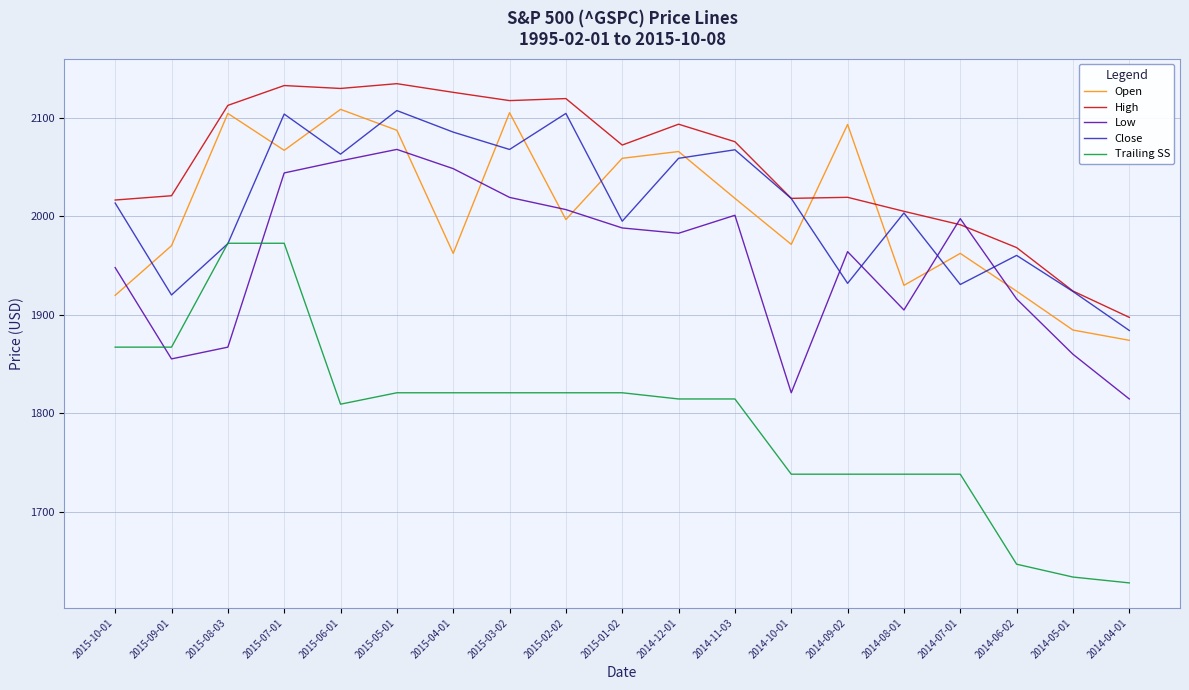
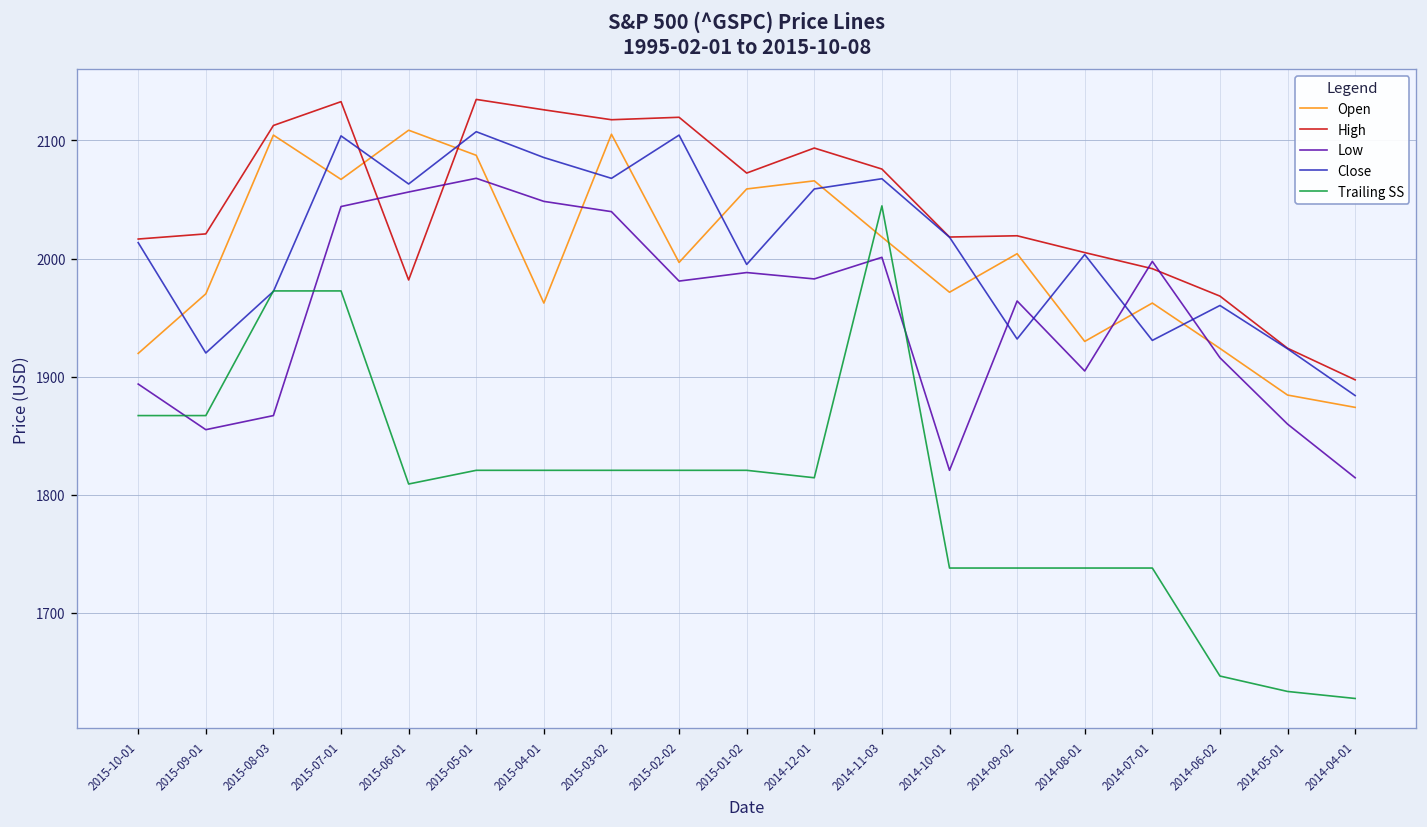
Low, 2015-10-01: 1950 -> 1890
High, 2015-06-01: 2130 -> 1980
Low, 2015-03-02: 2020 -> 2040
Low, 2015-02-02: 2010 -> 1980
Trailing SS, 2014-11-03: 1810 -> 2040
Open, 2014-09-02: 2090 -> 2000
